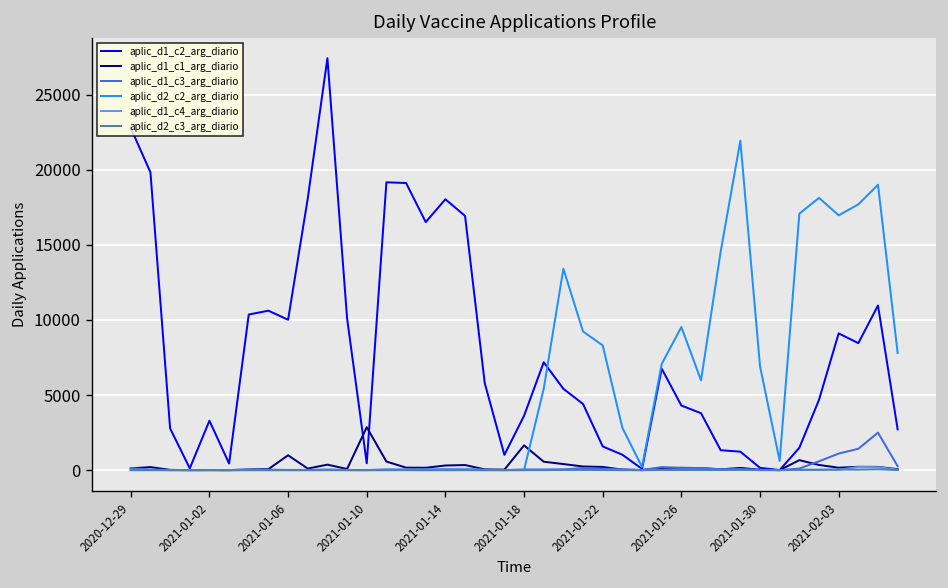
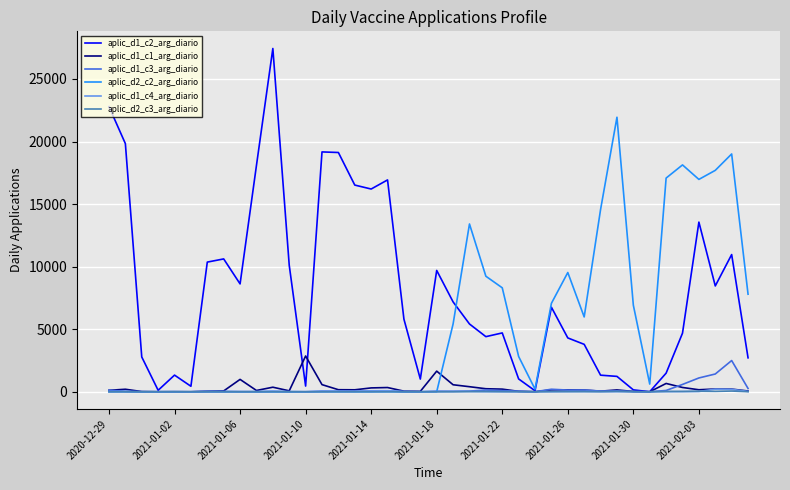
aplic_d1_c2_arg_diario, 2021-01-02: 3300 -> 1300
aplic_d1_c2_arg_diario, 2021-01-06: 10000 -> 8600
aplic_d1_c2_arg_diario, 2021-01-14: 18000 -> 16200
aplic_d1_c2_arg_diario, 2021-01-18: 3600 -> 9700
aplic_d1_c2_arg_diario, 2021-01-22: 1600 -> 4700
aplic_d1_c2_arg_diario, 2021-02-03: 9100 -> 13600
